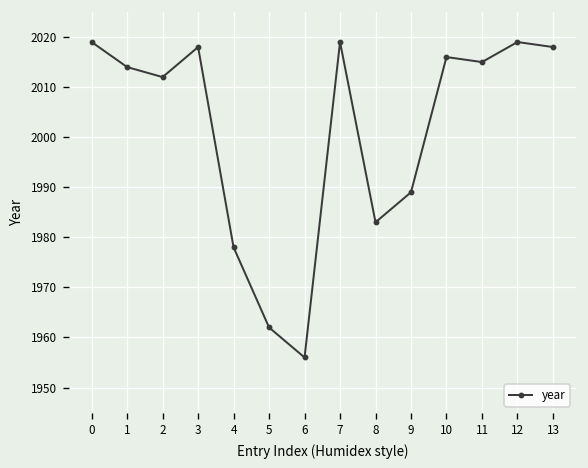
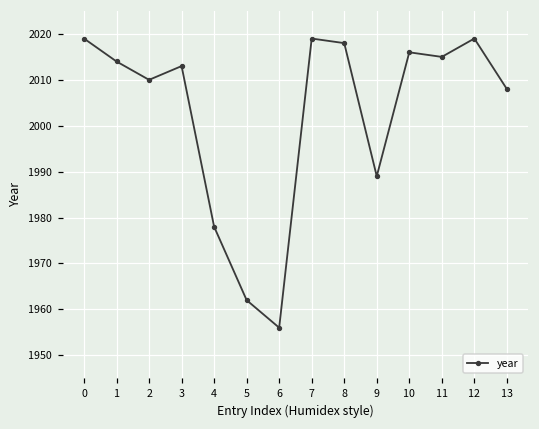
2: 2012 -> 2010
3: 2018 -> 2013
8: 1983 -> 2018
13: 2018 -> 2008
